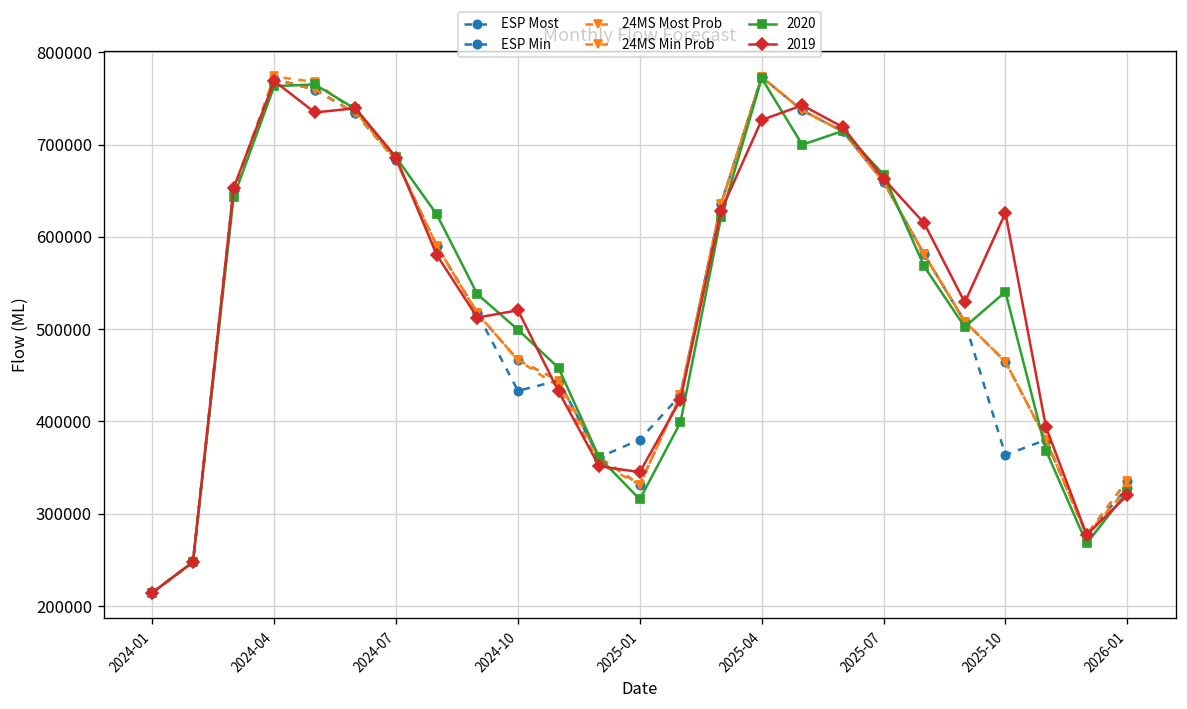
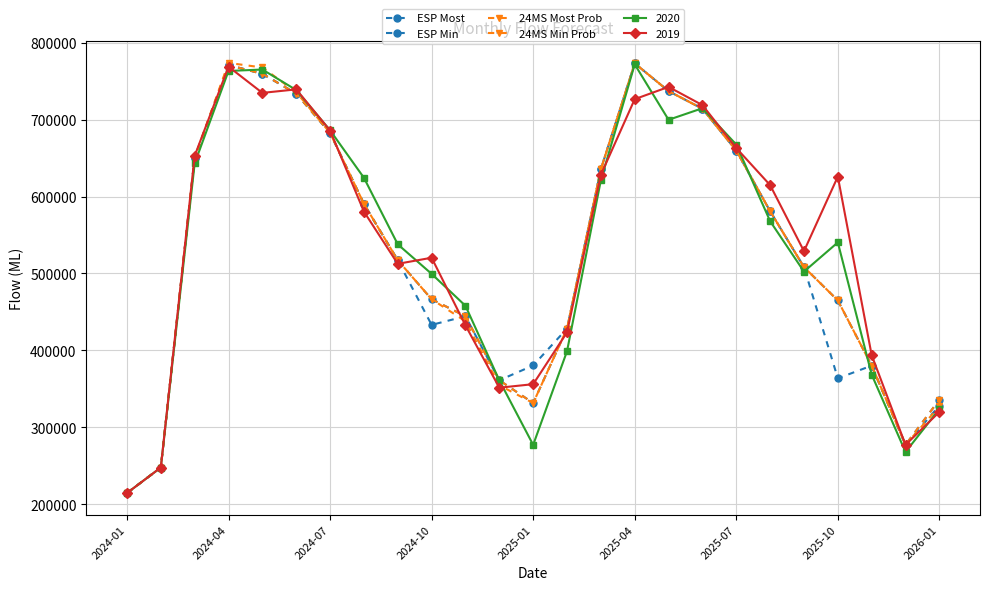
2020, 2025-01: 320000 -> 280000
2019, 2025-01: 350000 -> 360000
